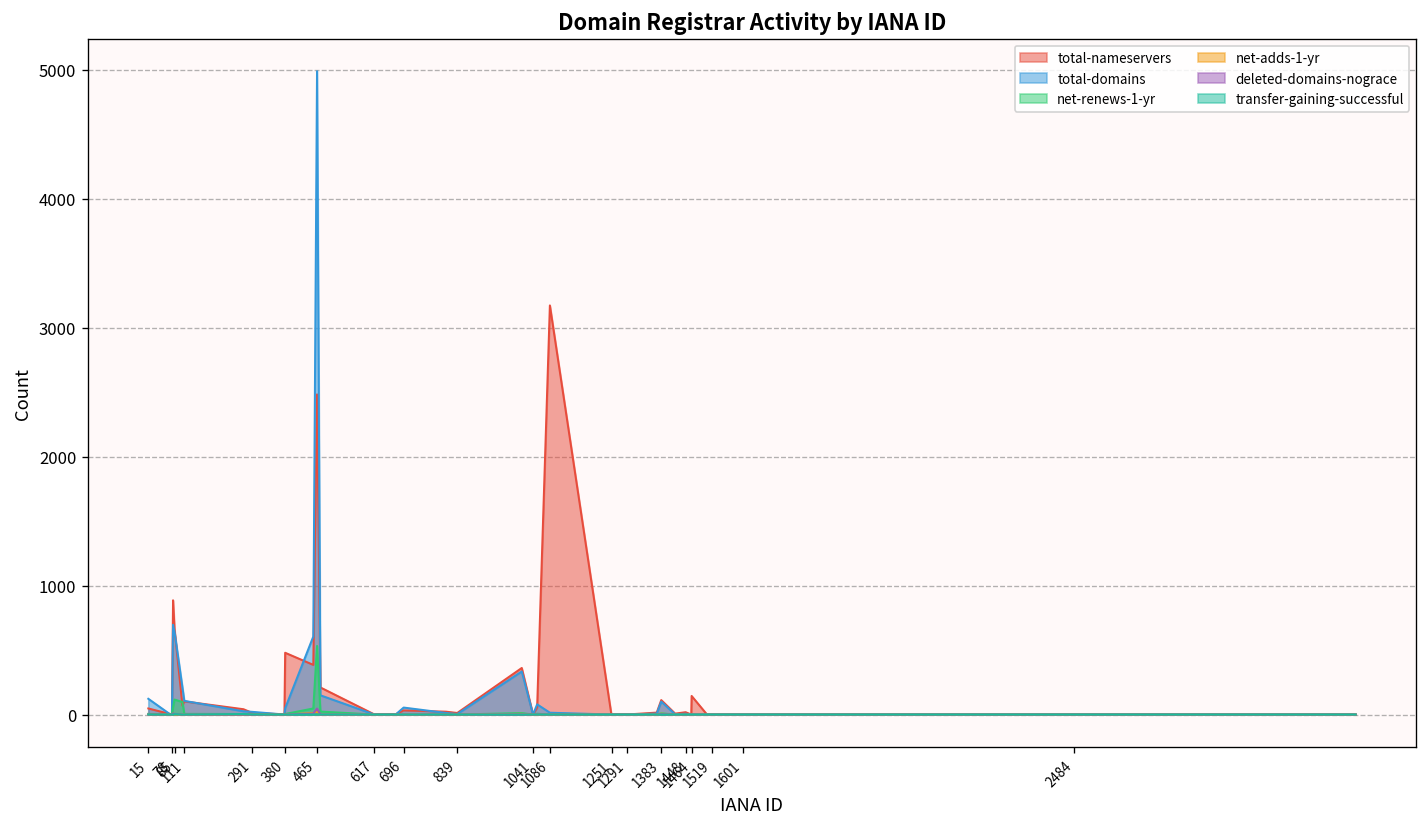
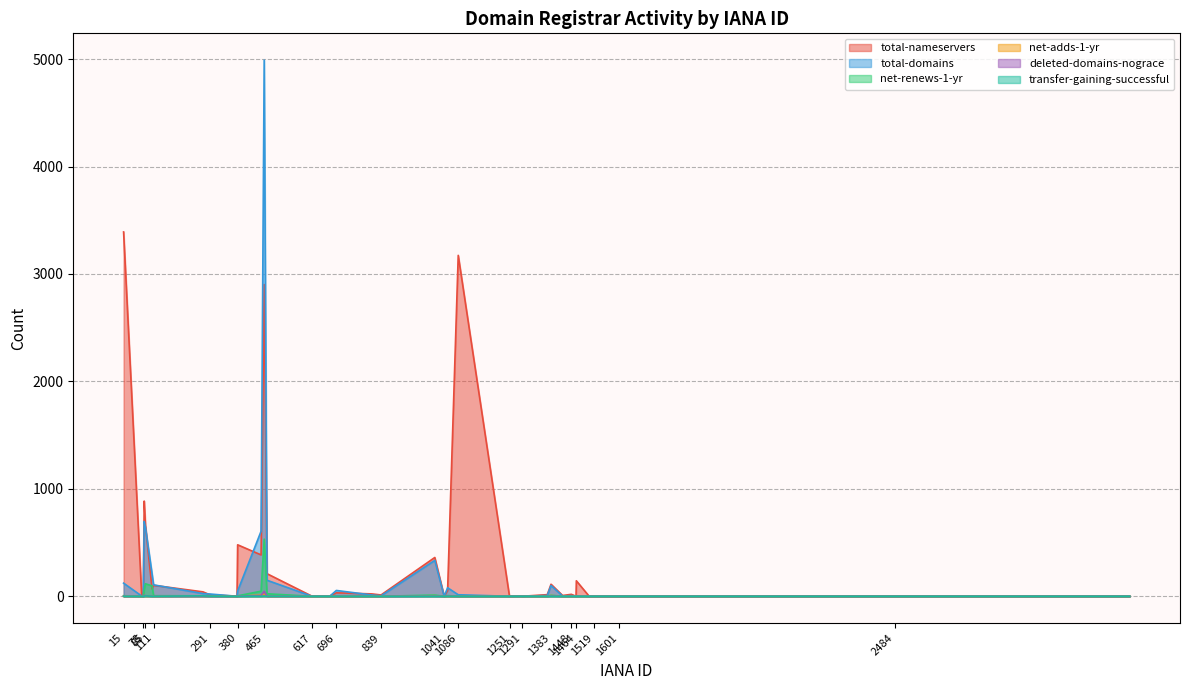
total-nameservers, 15: 50 -> 3390
total-nameservers, 465: 2480 -> 2900
